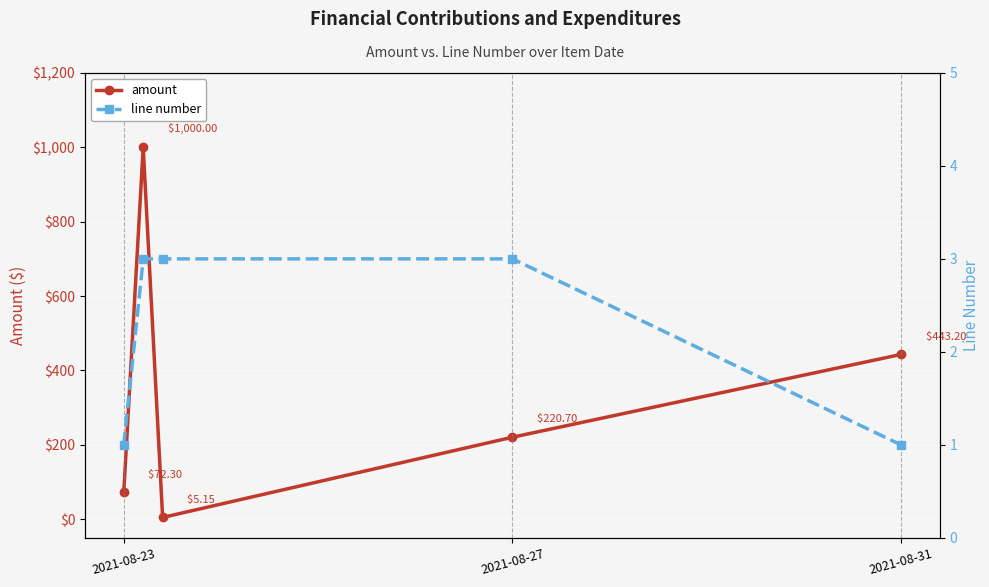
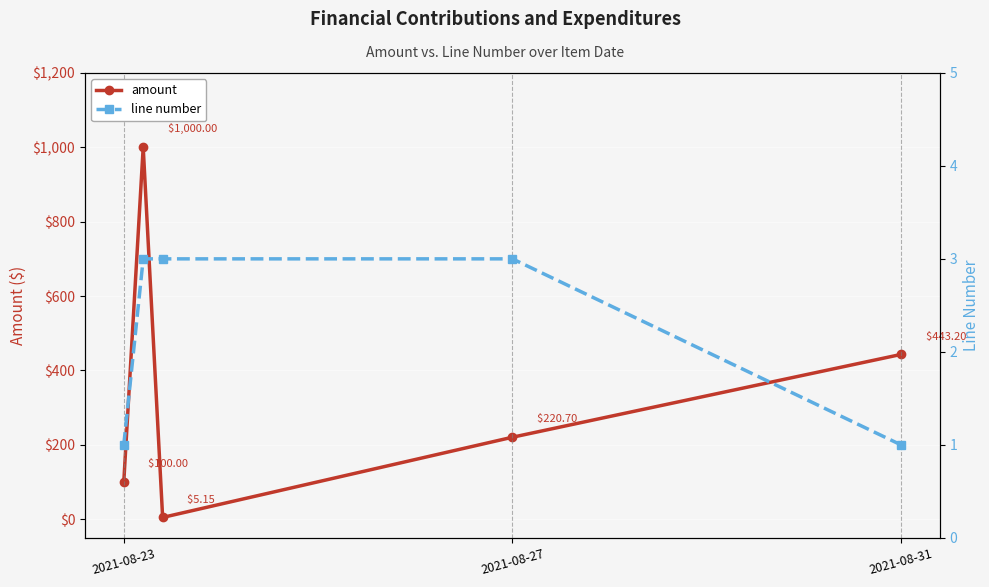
amount, 2021-08-23: $72.30 -> $100.00
